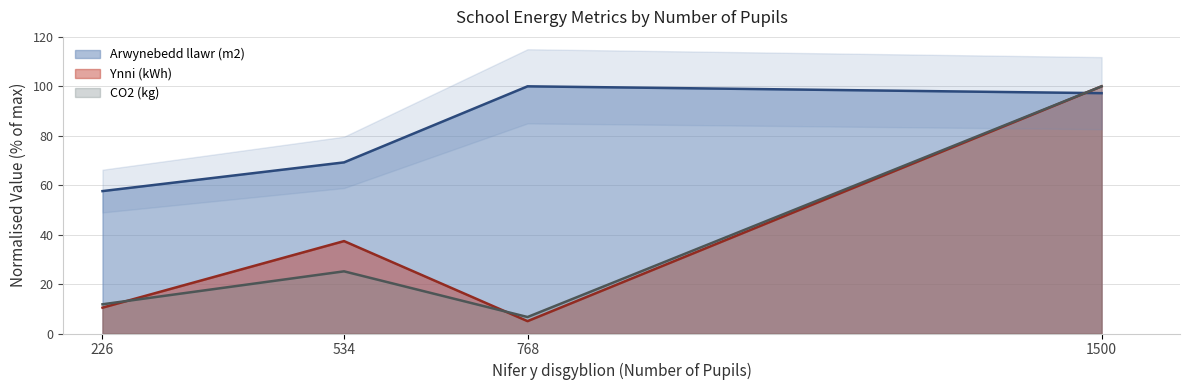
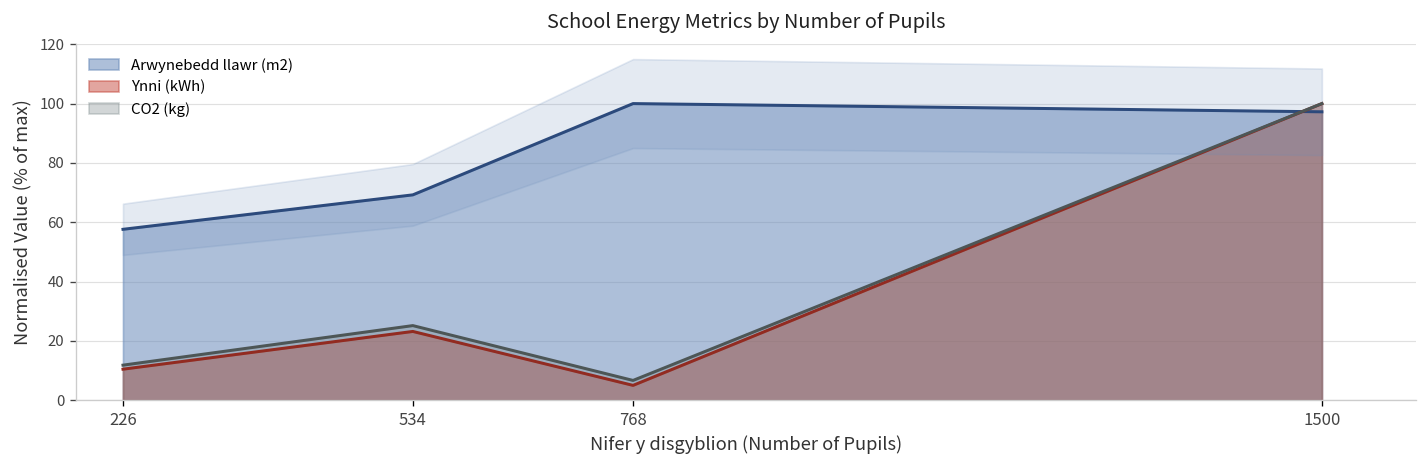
Ynni (kWh), 534: 37 -> 23
